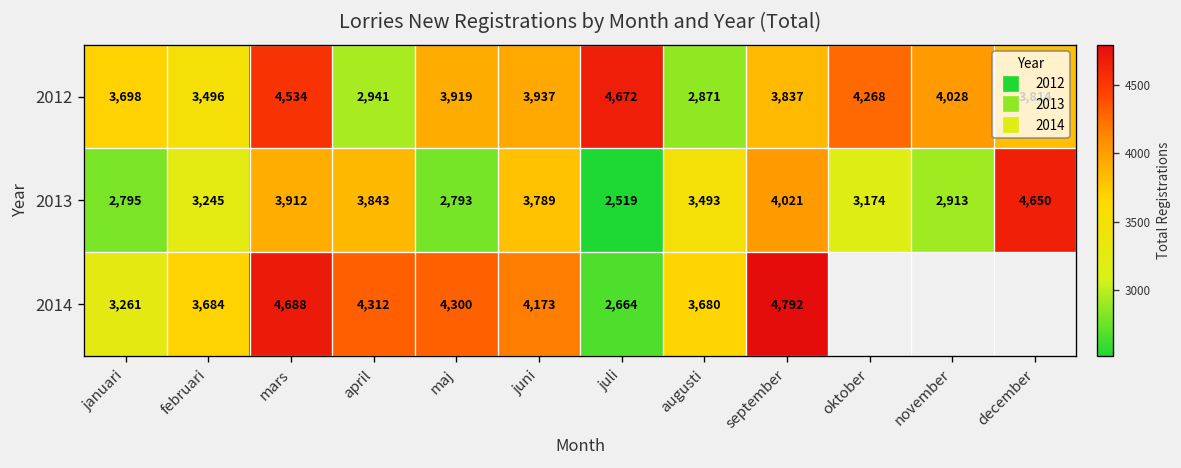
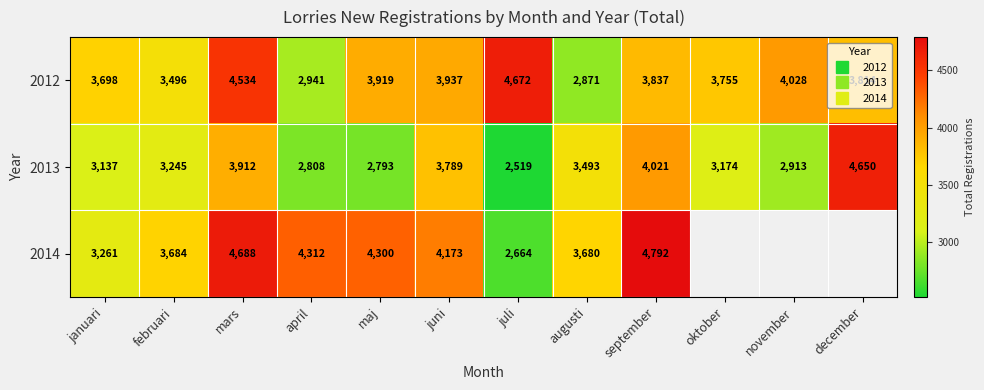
2012, oktober: 4,268 -> 3,755
2013, januari: 2,795 -> 3,137
2013, april: 3,843 -> 2,808
